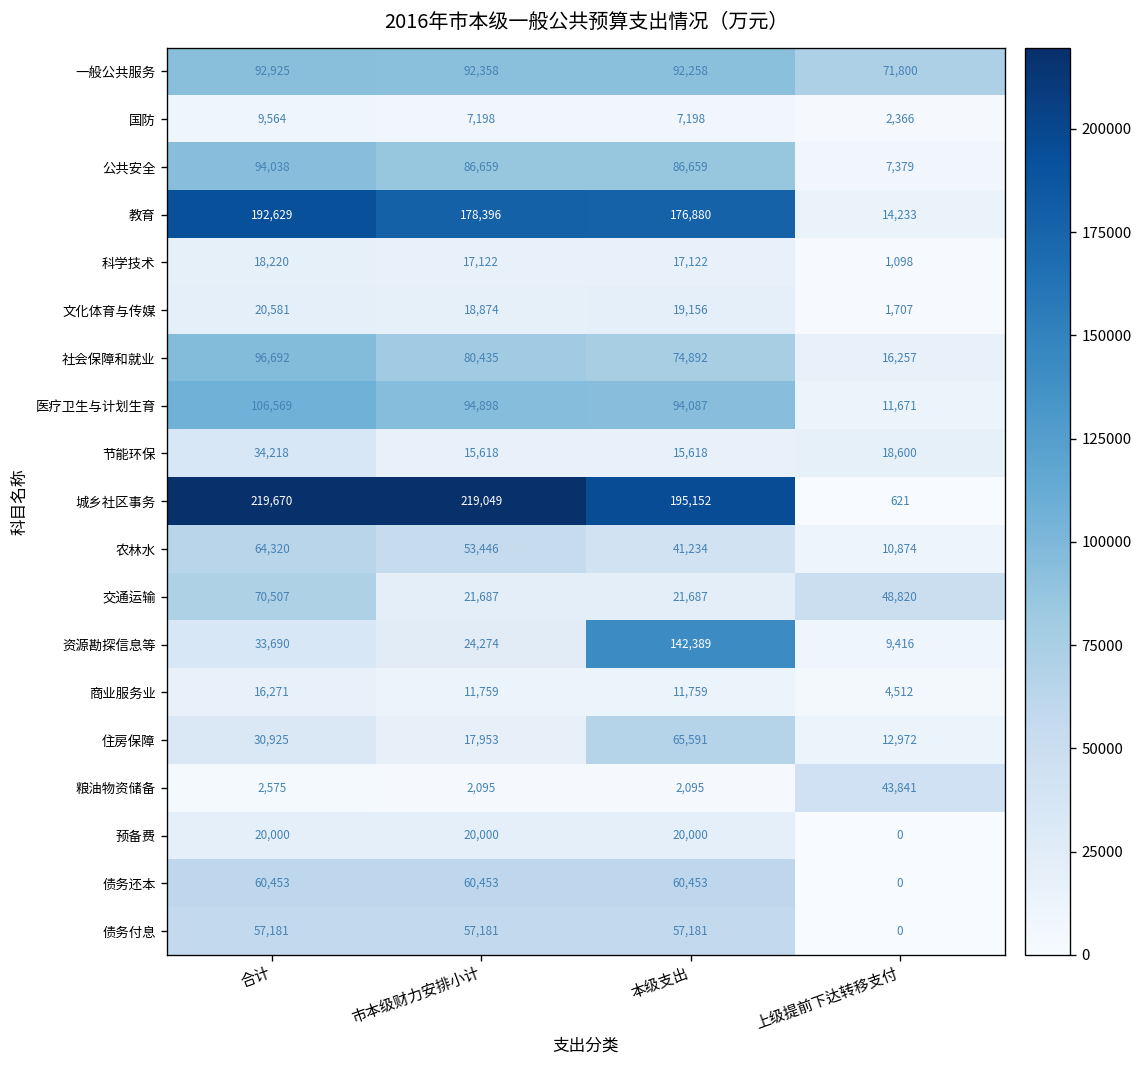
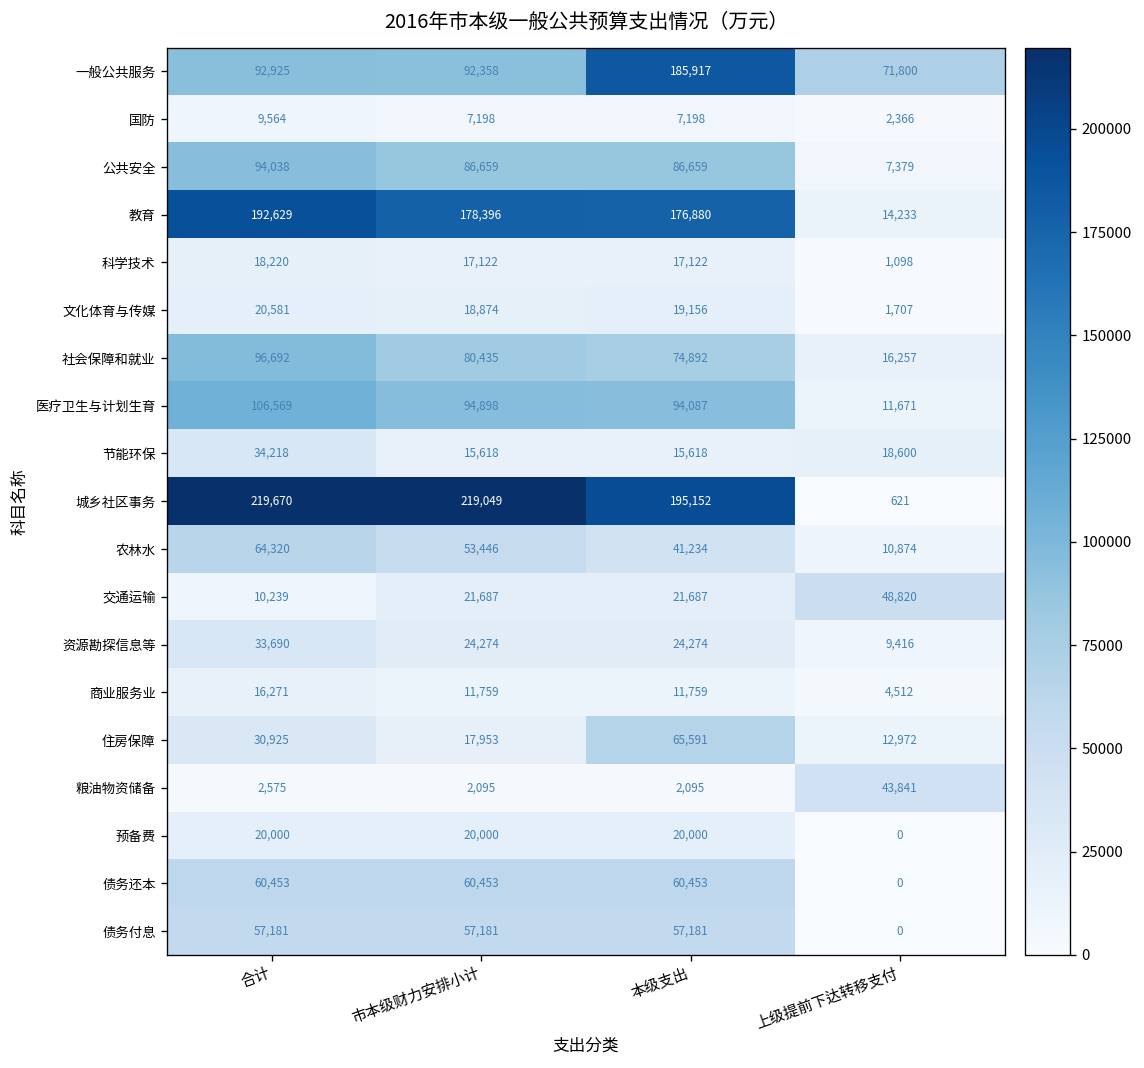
一般公共服务, 本级支出: 92,258 -> 185,917
交通运输, 合计: 70,507 -> 10,239
资源勘探信息等, 本级支出: 142,389 -> 24,274
